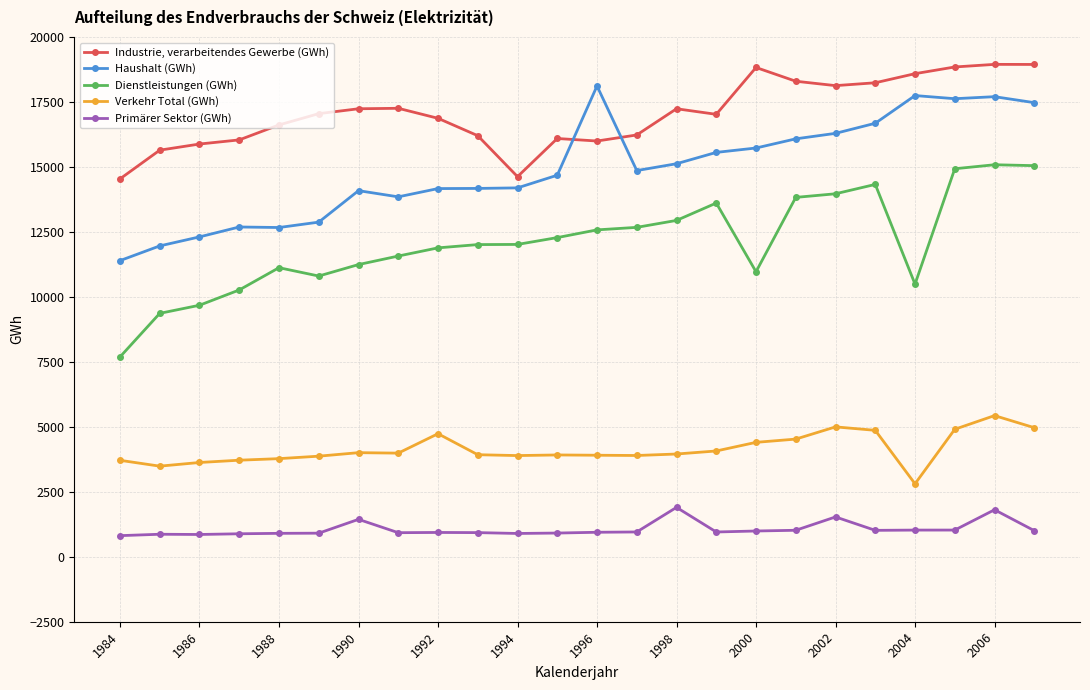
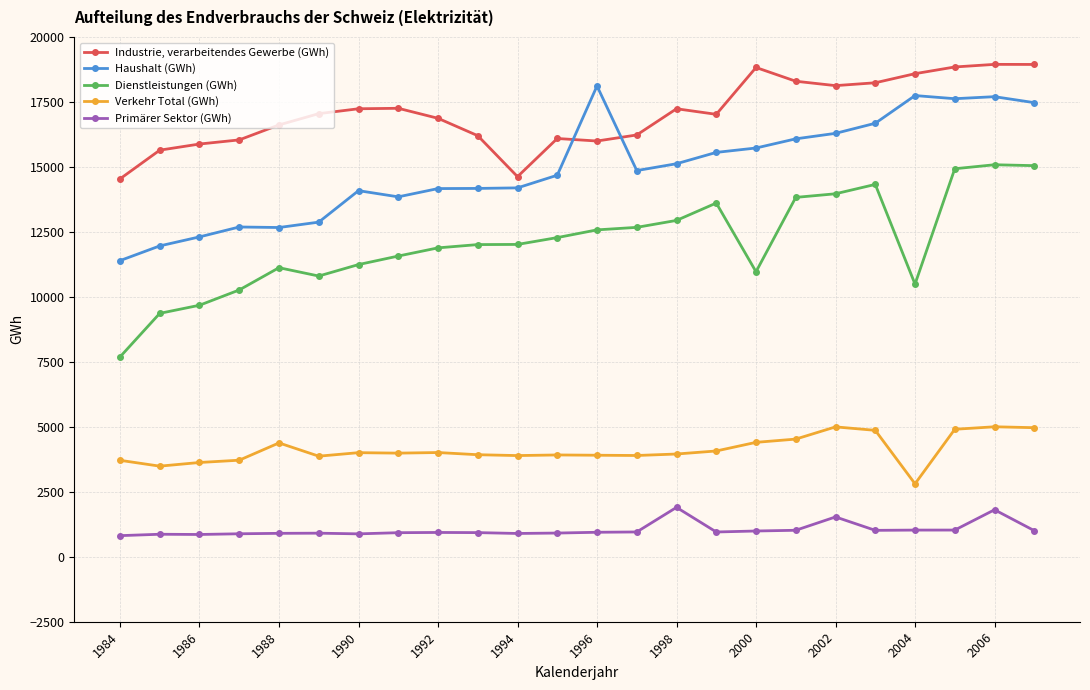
Verkehr Total (GWh), 1988: 3800 -> 4400
Primärer Sektor (GWh), 1990: 1400 -> 900
Verkehr Total (GWh), 1992: 4700 -> 4000
Verkehr Total (GWh), 2006: 5400 -> 5000
